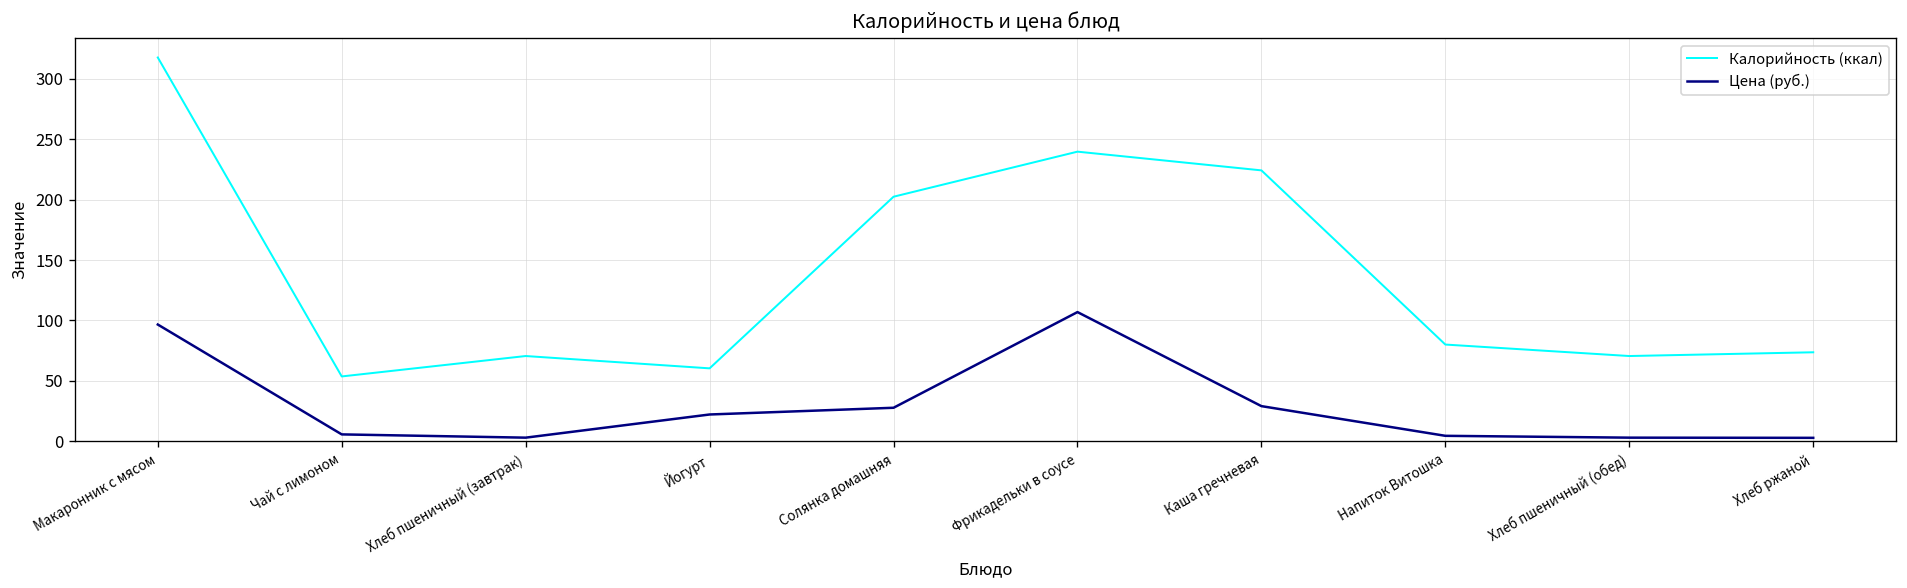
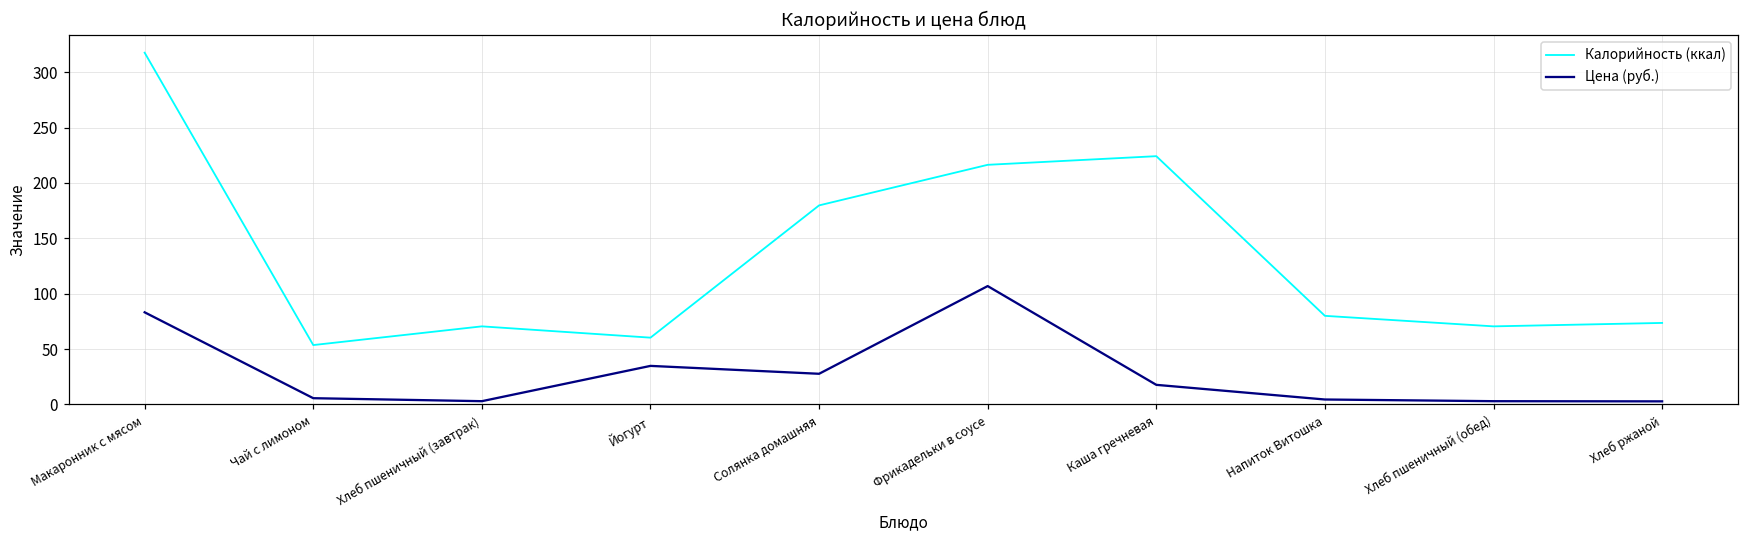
Цена (руб.), Макаронник с мясом: 97 -> 83
Цена (руб.), Йогурт: 22 -> 35
Калорийность (ккал), Солянка домашняя: 202 -> 180
Калорийность (ккал), Фрикадельки в соусе: 240 -> 216
Цена (руб.), Каша гречневая: 29 -> 18
